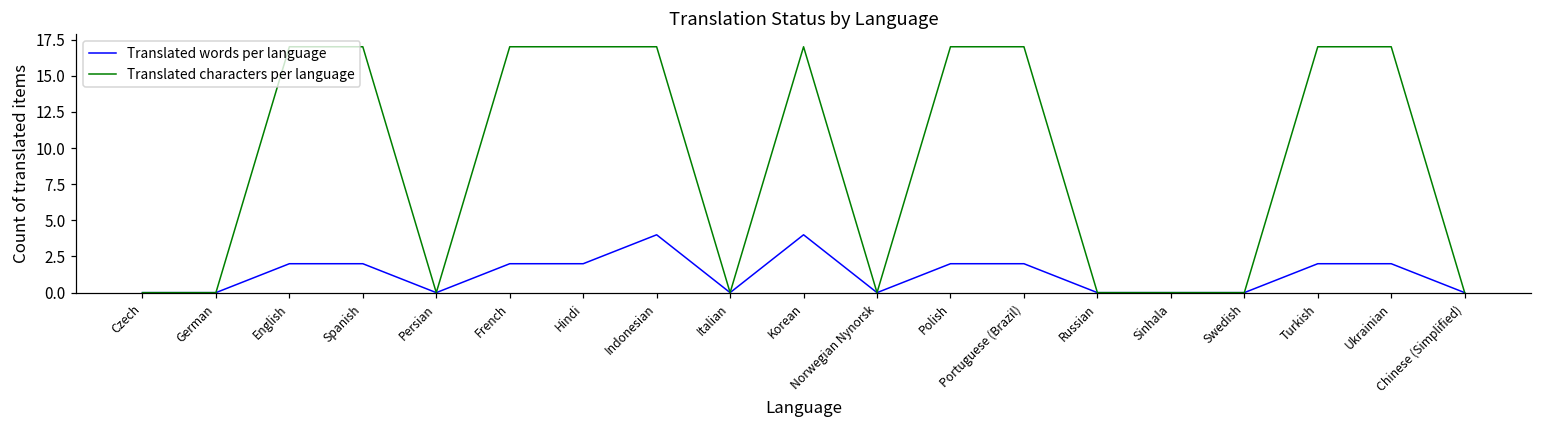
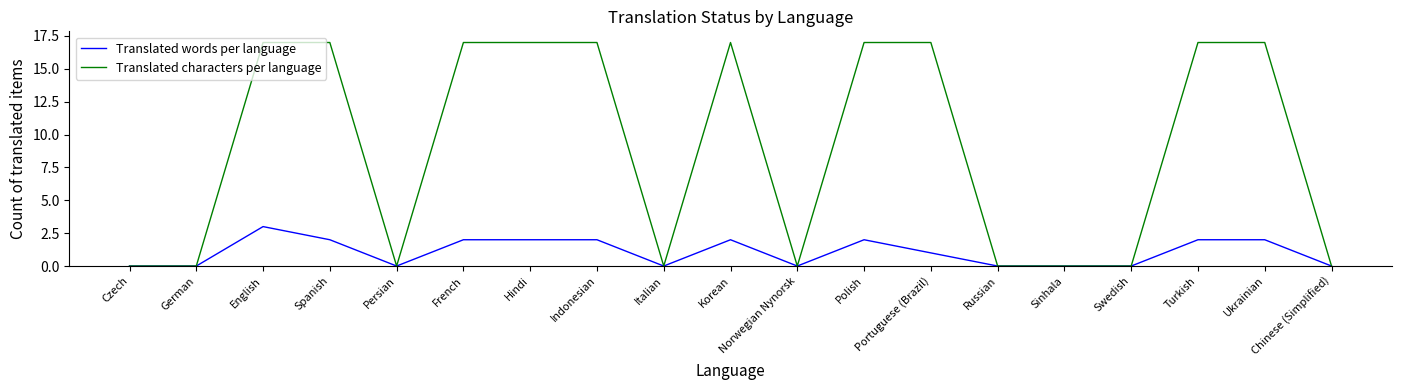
Translated words per language, English: 2 -> 3
Translated words per language, Indonesian: 4 -> 2
Translated words per language, Korean: 4 -> 2
Translated words per language, Portuguese (Brazil): 2 -> 1
